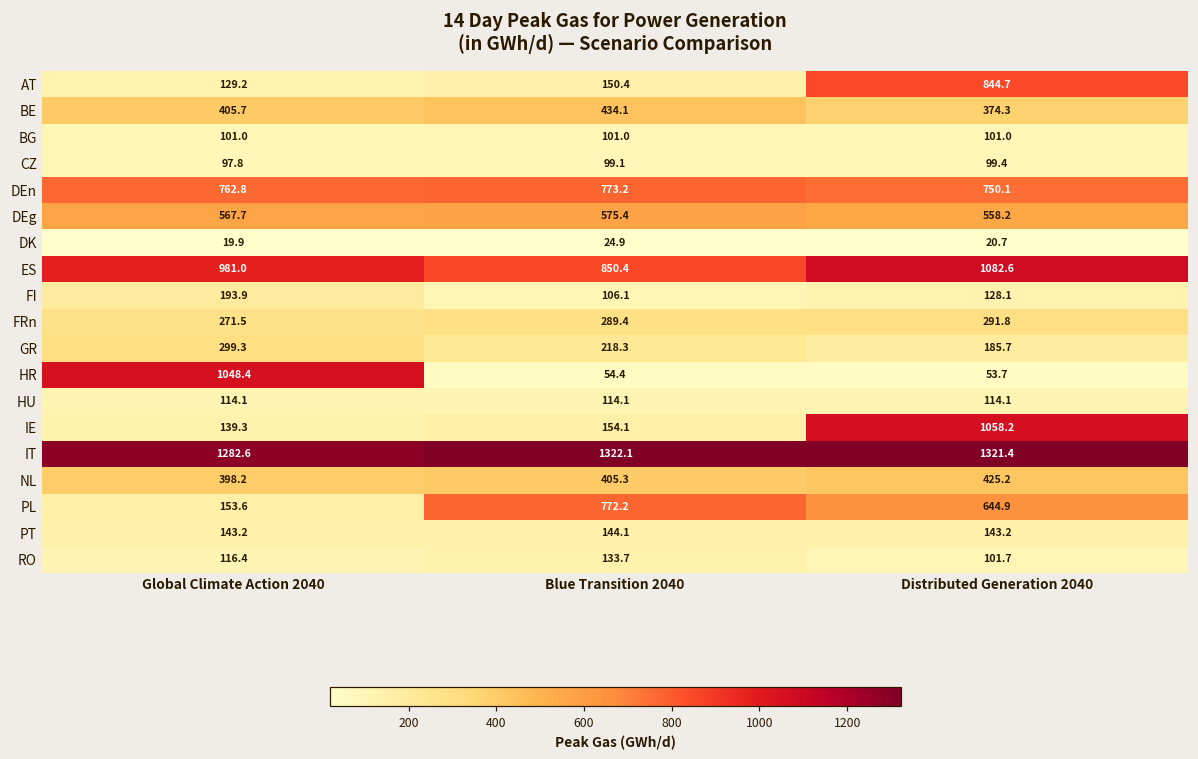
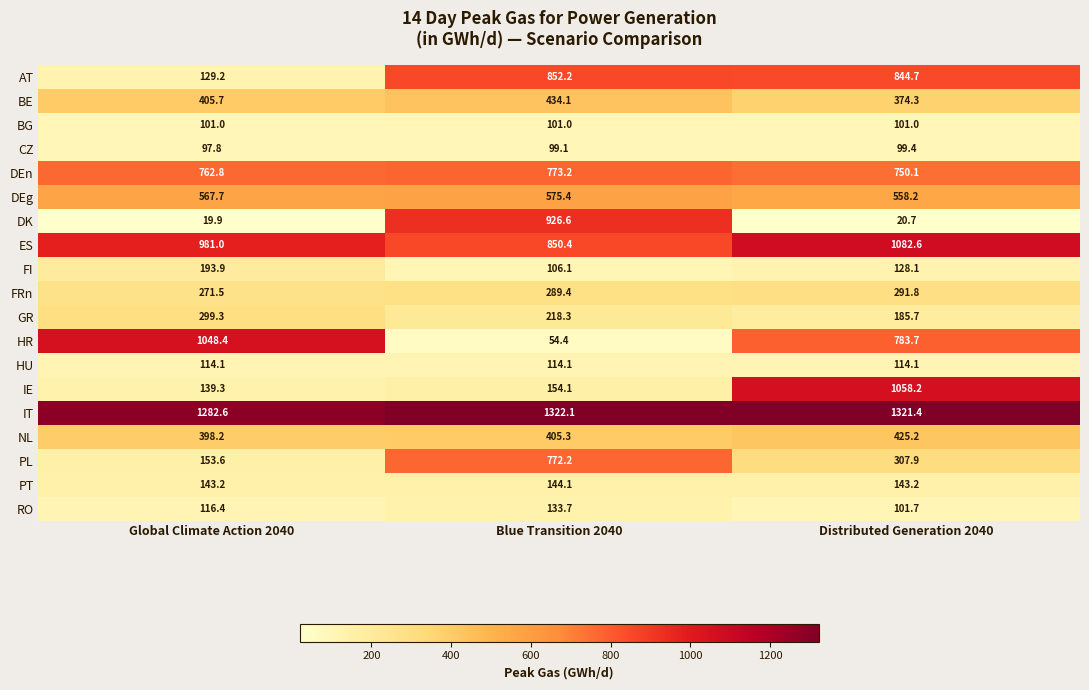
AT, Blue Transition 2040: 150.4 -> 852.2
DK, Blue Transition 2040: 24.9 -> 926.6
HR, Distributed Generation 2040: 53.7 -> 783.7
PL, Distributed Generation 2040: 644.9 -> 307.9
